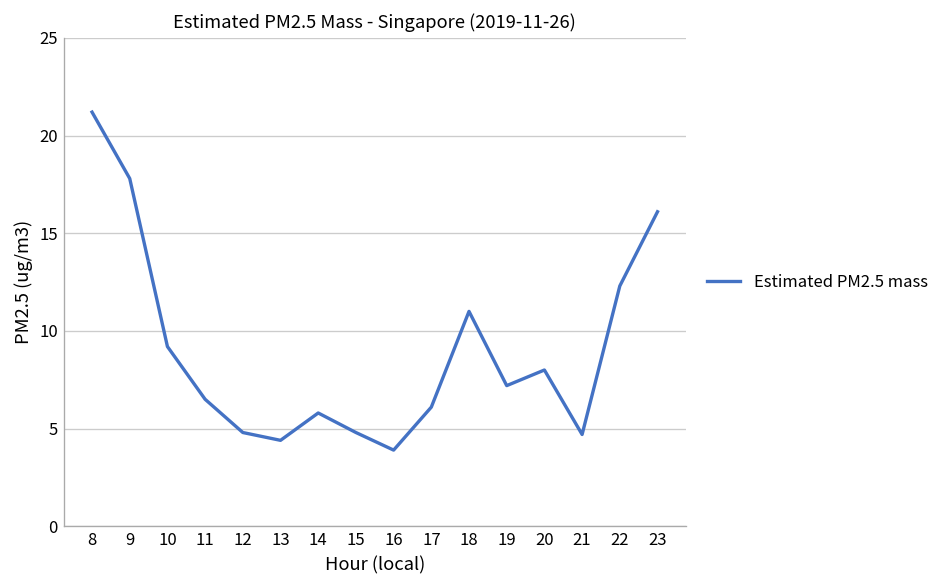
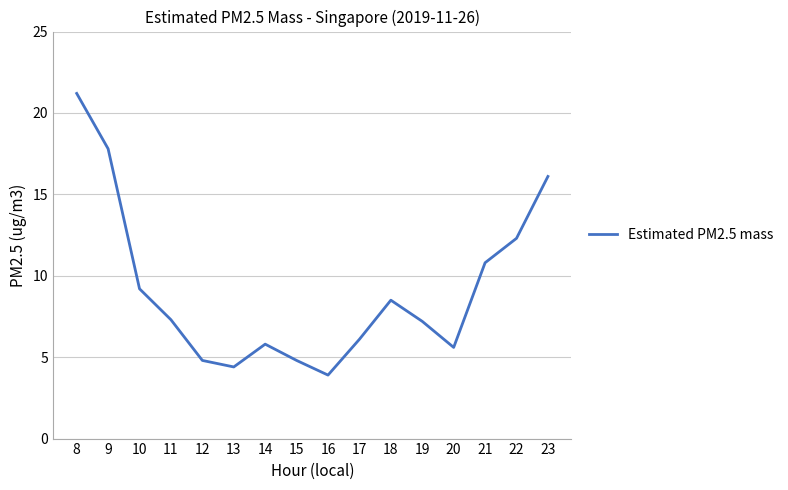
11: 6.5 -> 7.3
18: 11.0 -> 8.5
20: 8.0 -> 5.6
21: 4.7 -> 10.8
